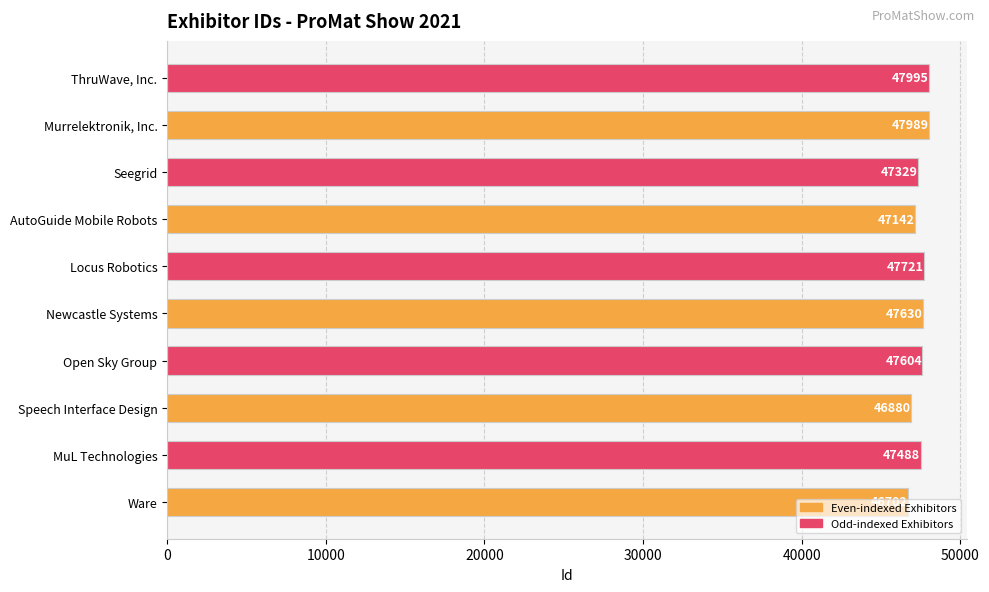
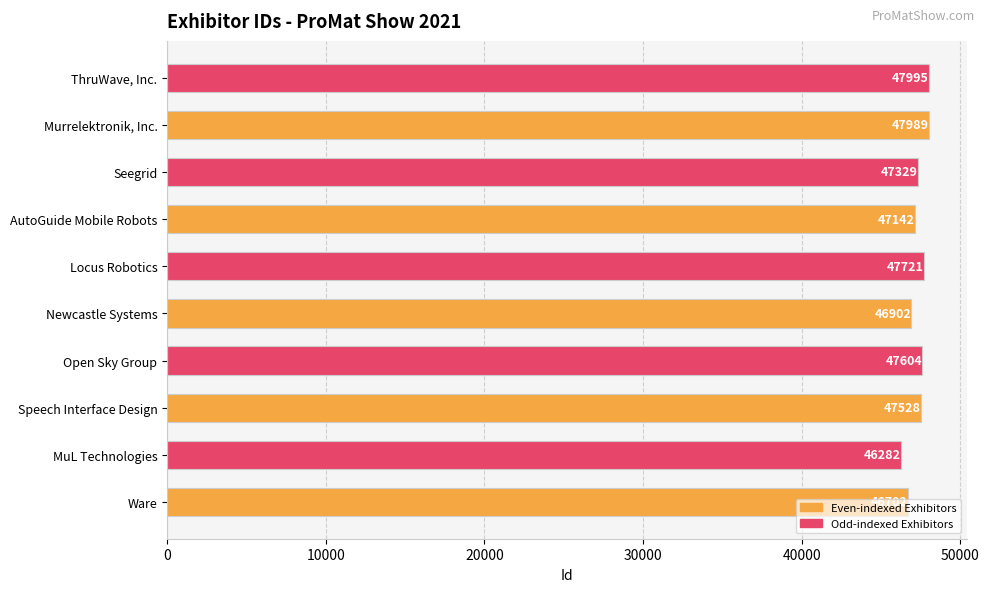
Newcastle Systems: 47630 -> 46902
Speech Interface Design: 46880 -> 47528
MuL Technologies: 47488 -> 46282
